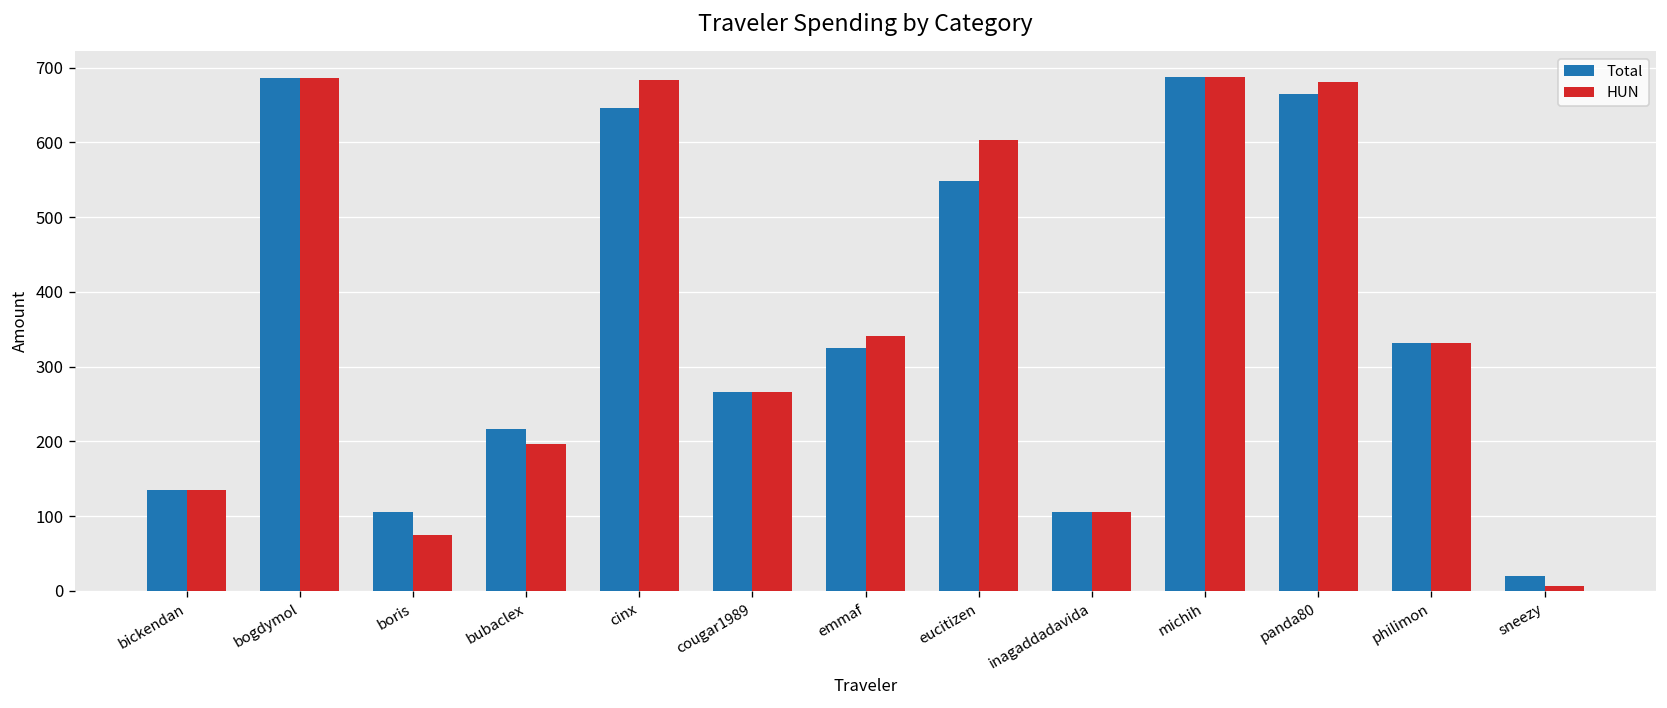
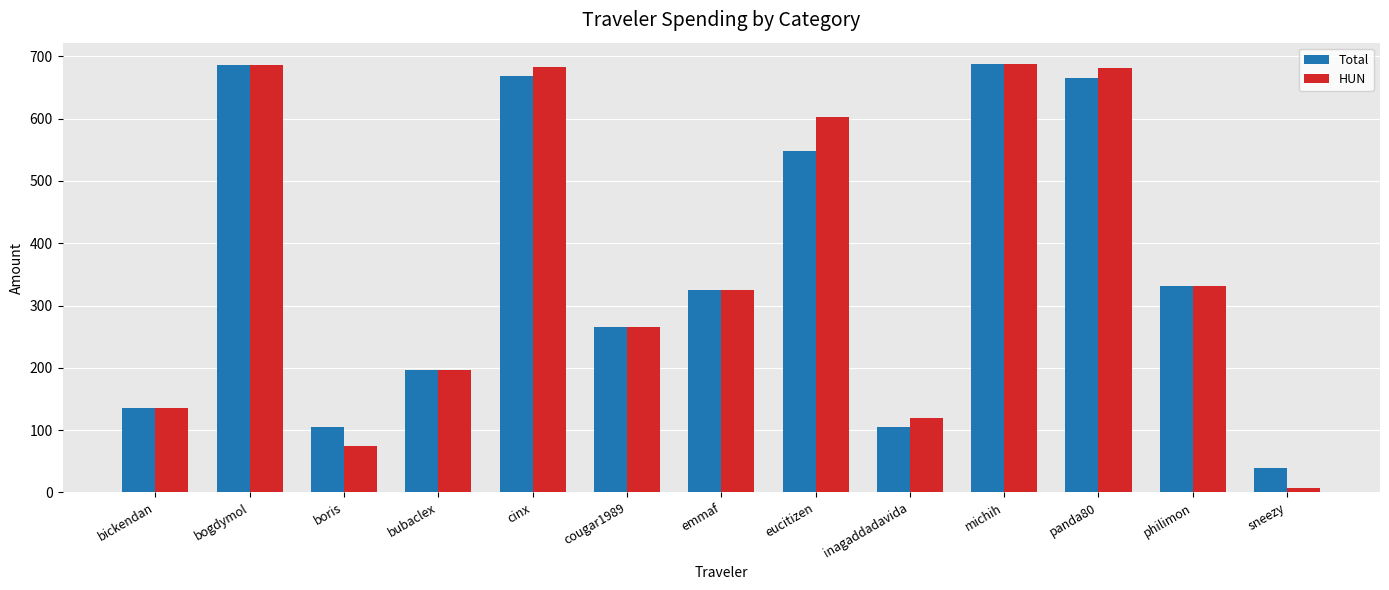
Total, bubaclex: 220 -> 200
Total, cinx: 650 -> 670
HUN, emmaf: 340 -> 330
HUN, inagaddadavida: 110 -> 120
Total, sneezy: 20 -> 40
